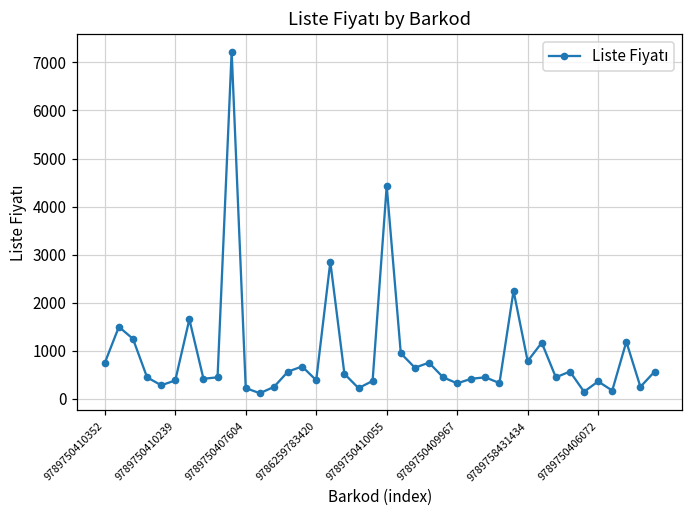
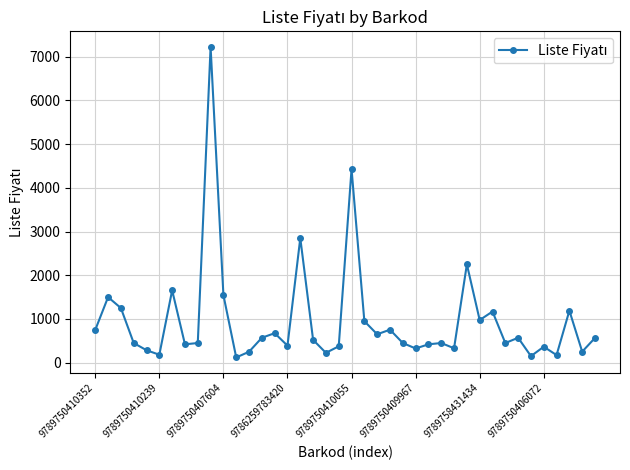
9789750410239: 400 -> 200
9789750407604: 200 -> 1500
9789758431434: 800 -> 1000
